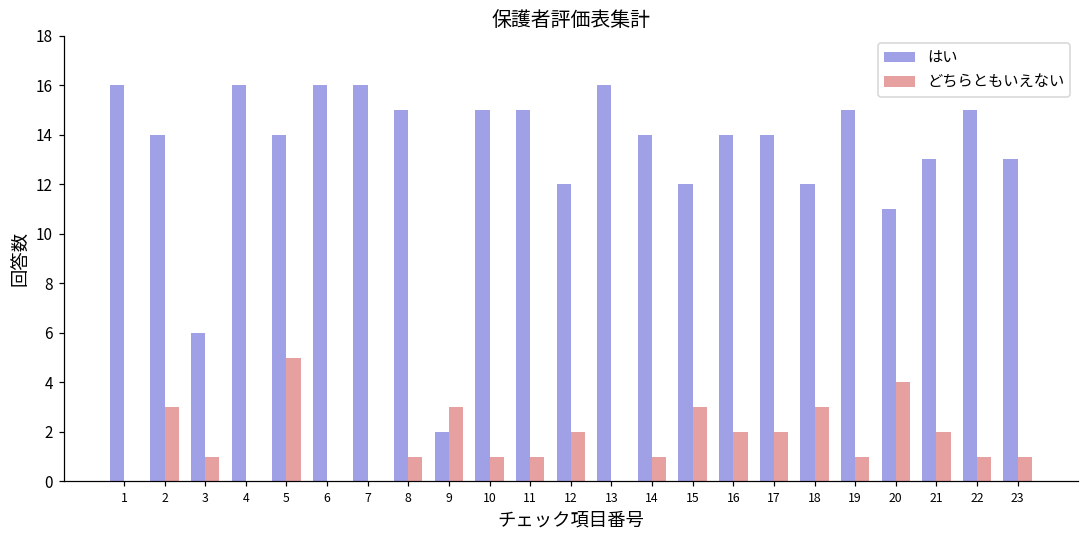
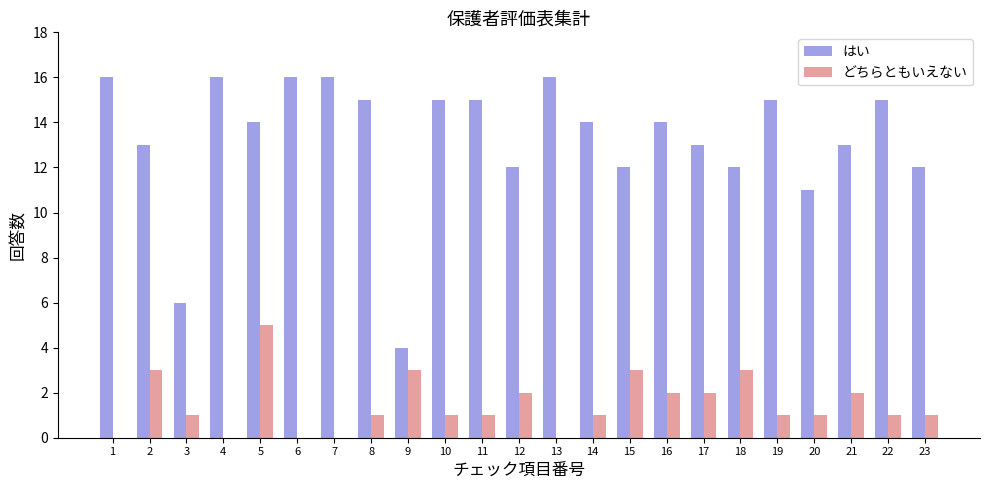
はい, 2: 14 -> 13
はい, 9: 2 -> 4
はい, 17: 14 -> 13
どちらともいえない, 20: 4 -> 1
はい, 23: 13 -> 12
